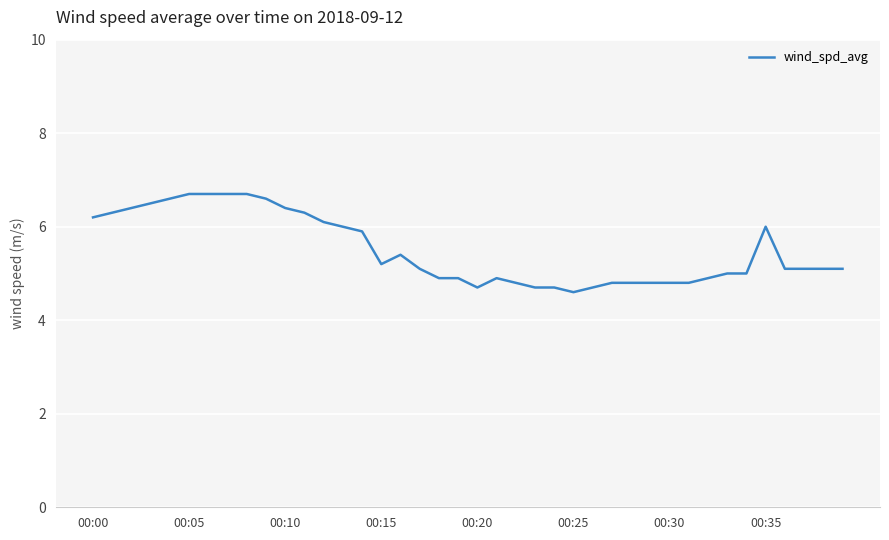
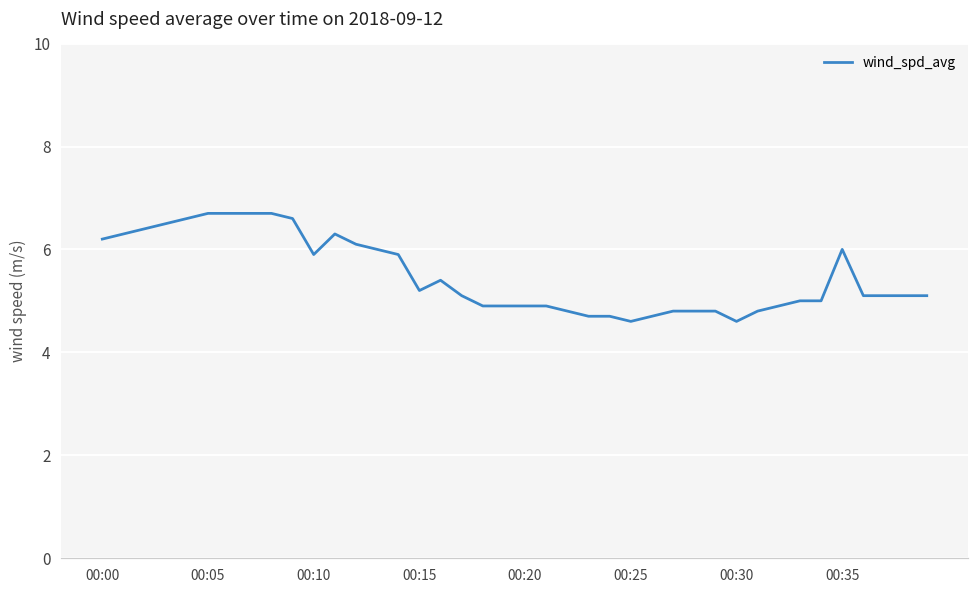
00:10: 6.4 -> 5.9
00:20: 4.7 -> 4.9
00:30: 4.8 -> 4.6
